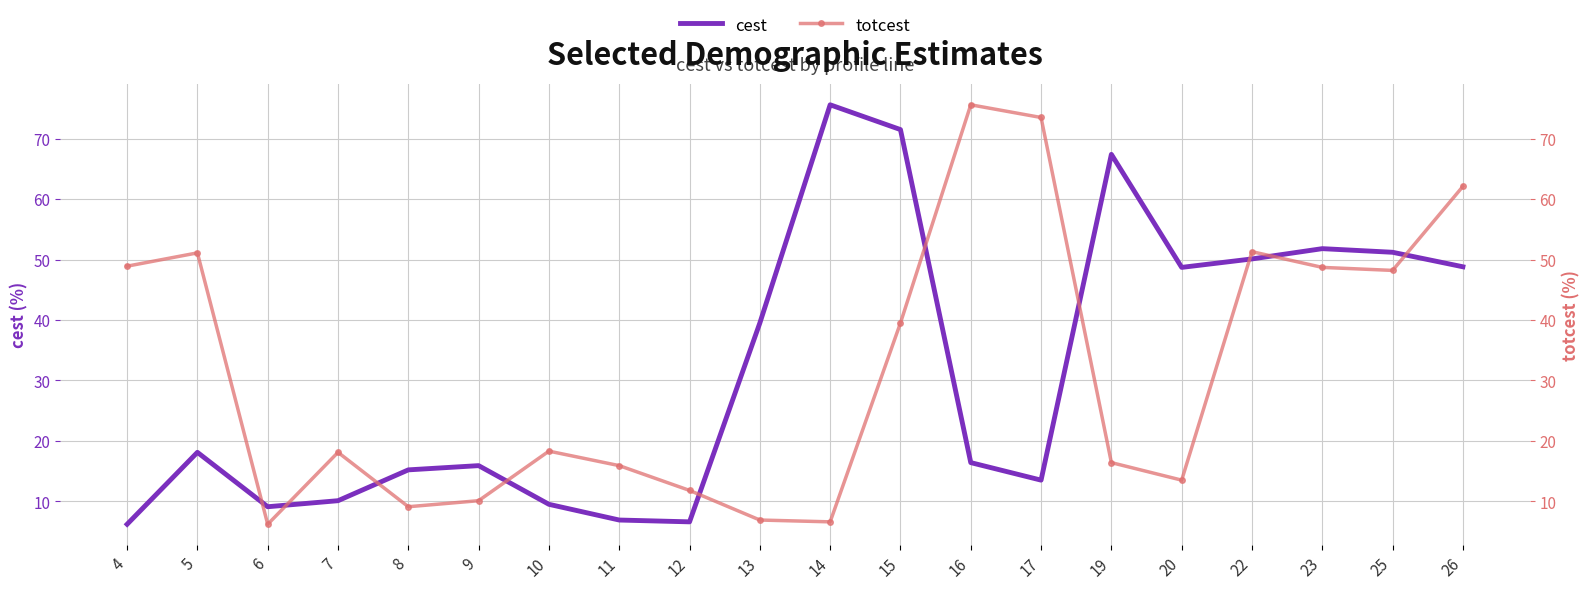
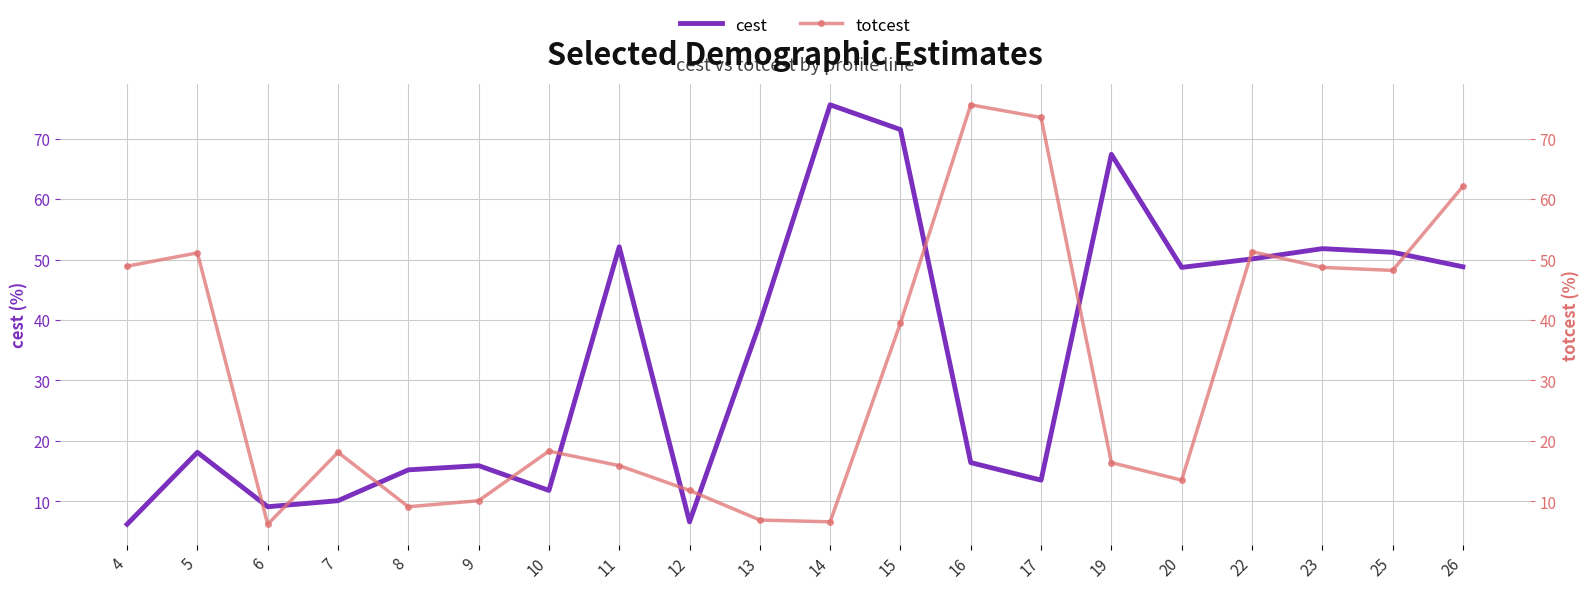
cest, 10: 10 -> 12
cest, 11: 7 -> 52
